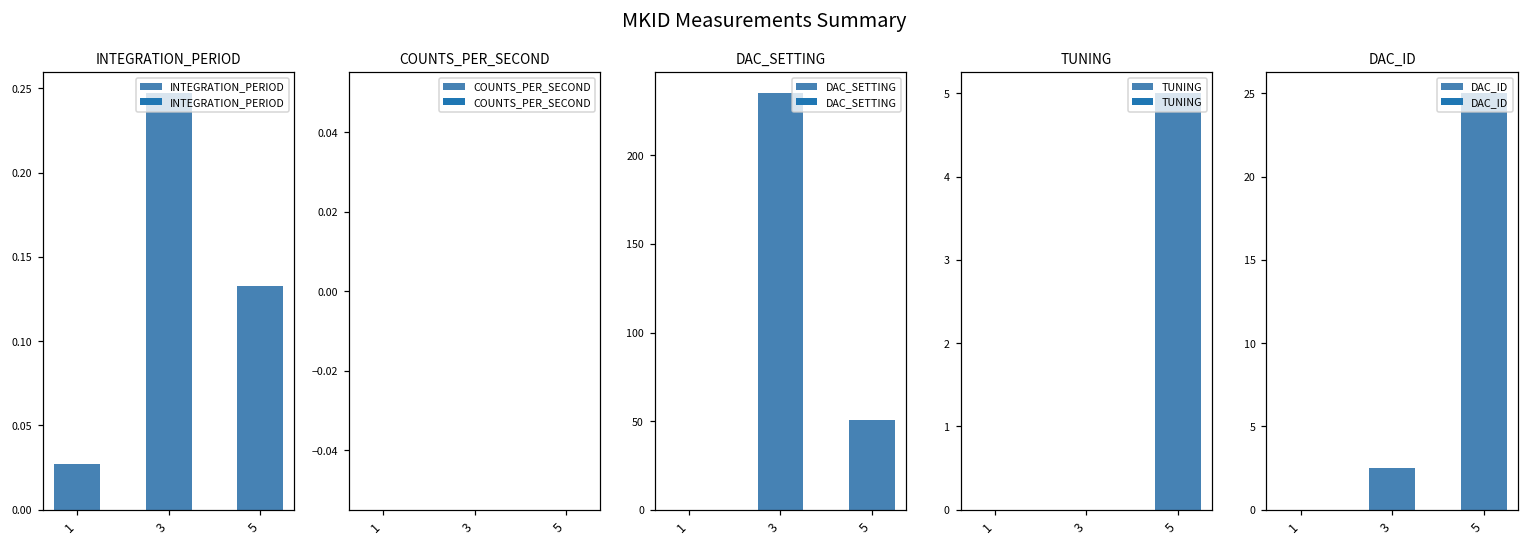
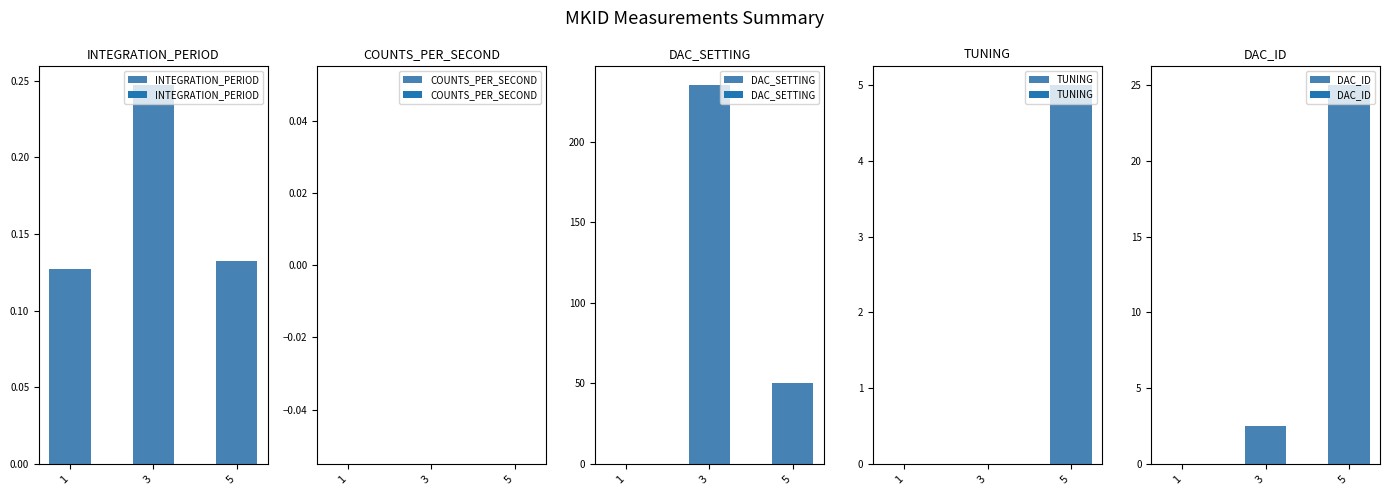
INTEGRATION_PERIOD, 1: 0.027 -> 0.127
